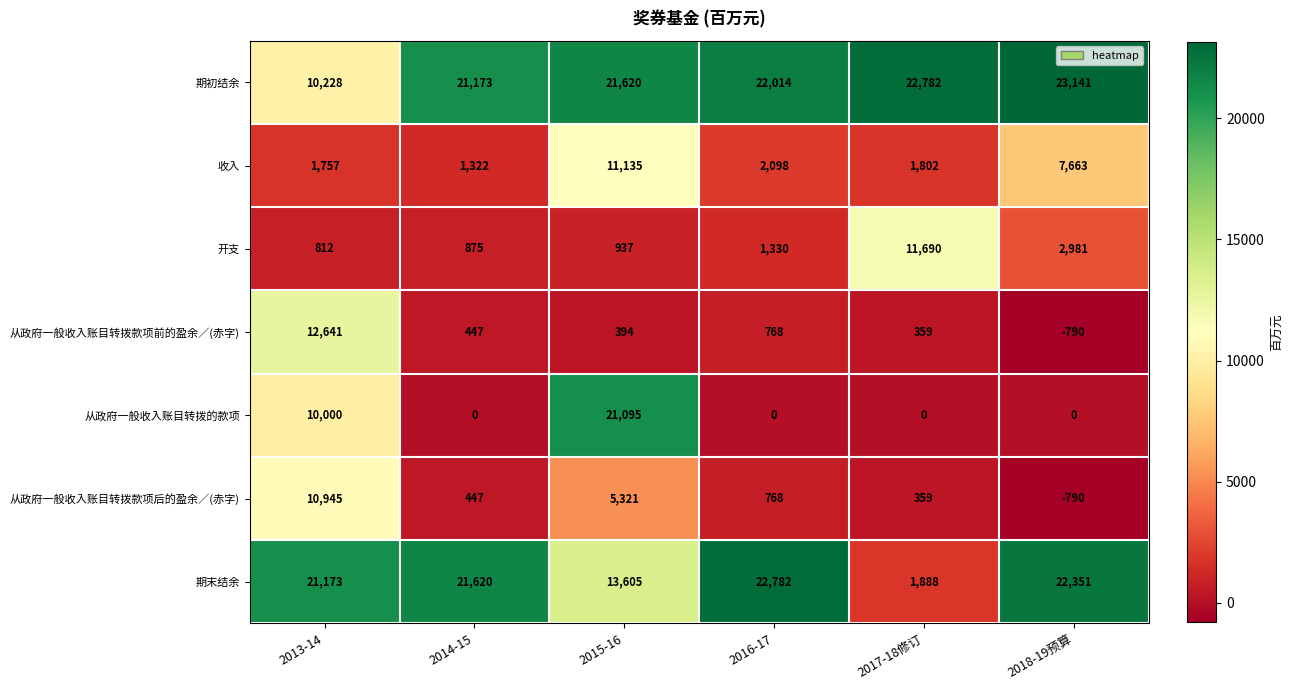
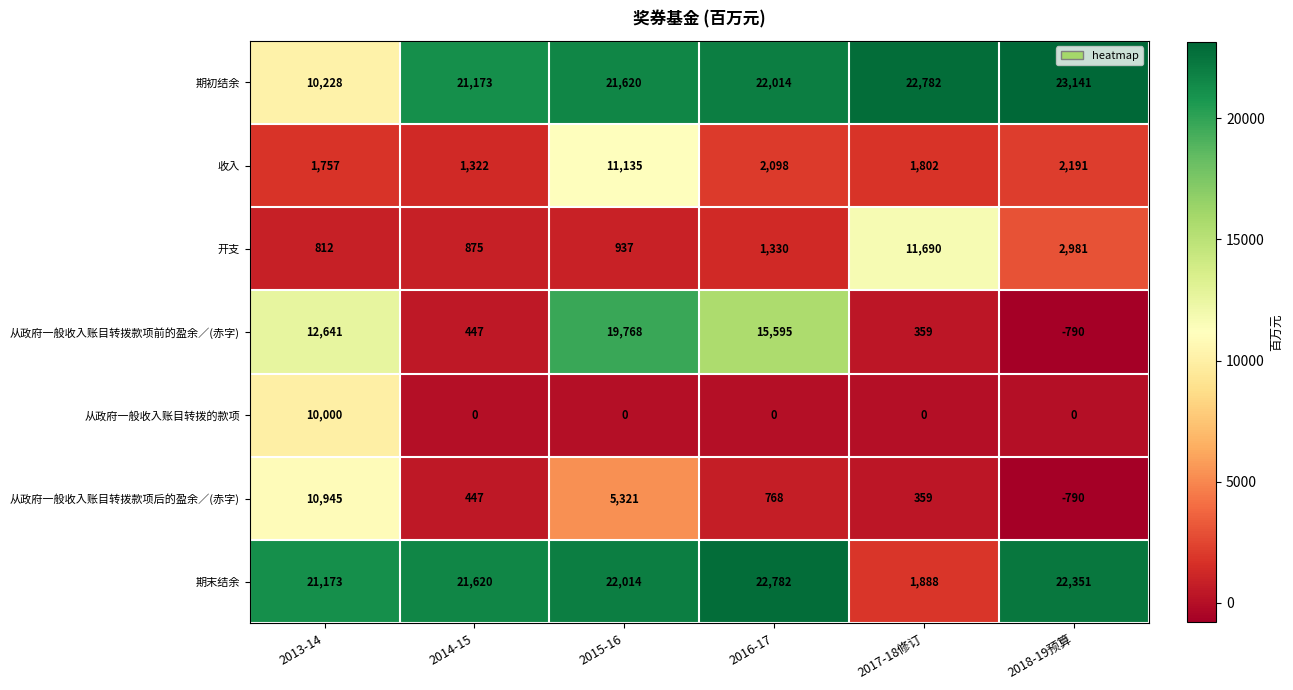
收入, 2018-19预算: 7,663 -> 2,191
从政府一般收入账目转拨款项前的盈余／(赤字), 2015-16: 394 -> 19,768
从政府一般收入账目转拨款项前的盈余／(赤字), 2016-17: 768 -> 15,595
从政府一般收入账目转拨的款项, 2015-16: 21,095 -> 0
期末结余, 2015-16: 13,605 -> 22,014
